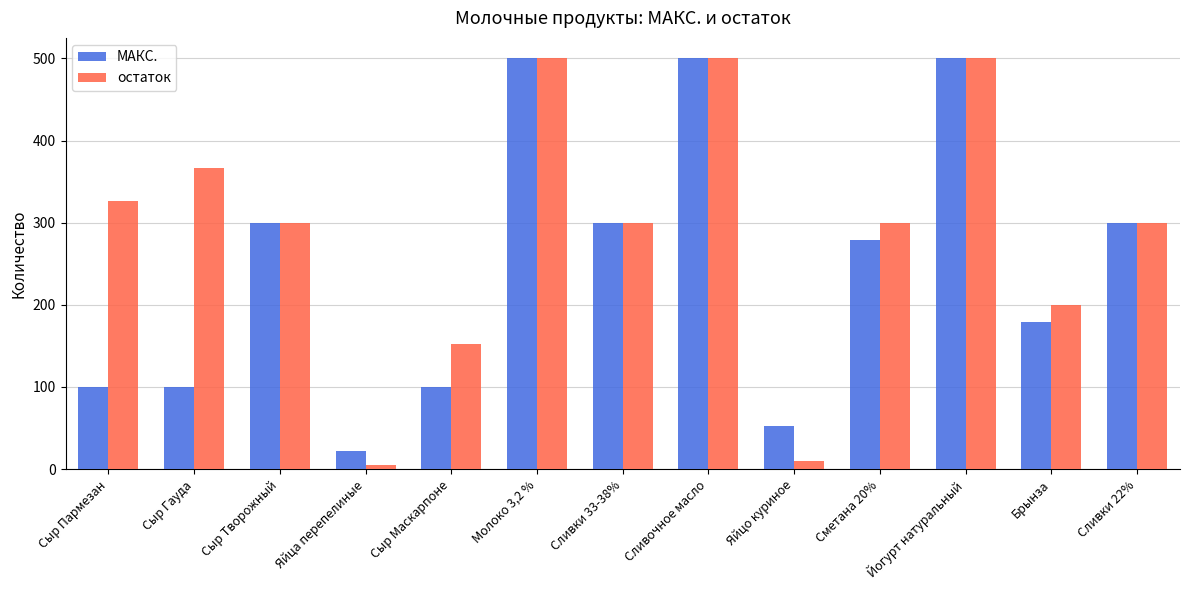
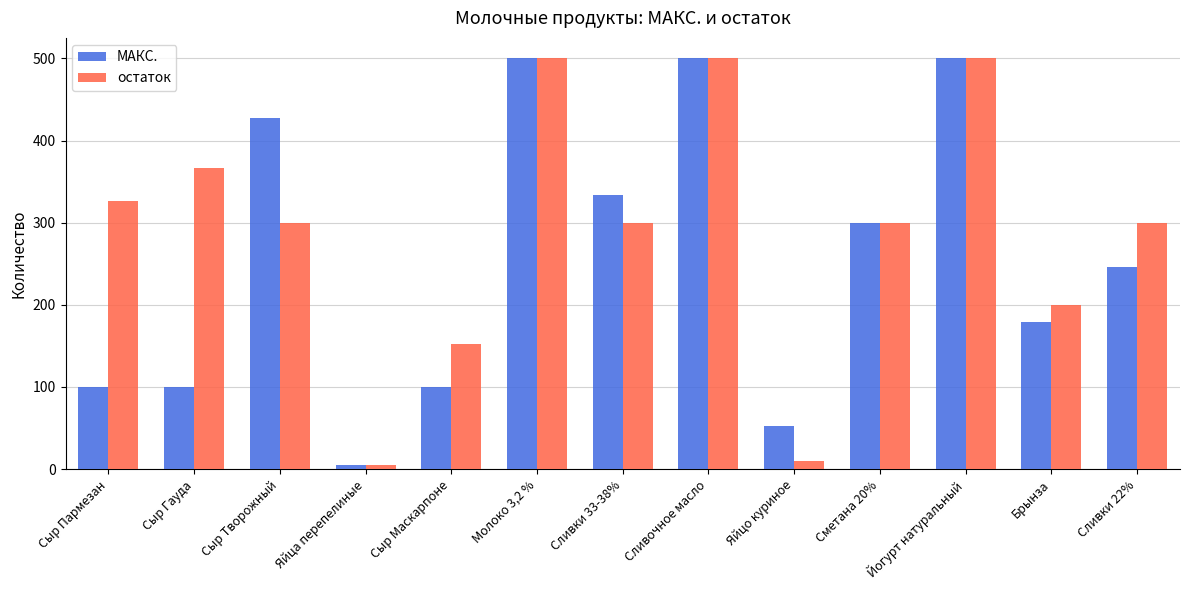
МАКС., Сыр Творожный: 300 -> 430
МАКС., Яйца перепелиные: 20 -> 10
МАКС., Сливки 33-38%: 300 -> 330
МАКС., Сметана 20%: 280 -> 300
МАКС., Сливки 22%: 300 -> 250
